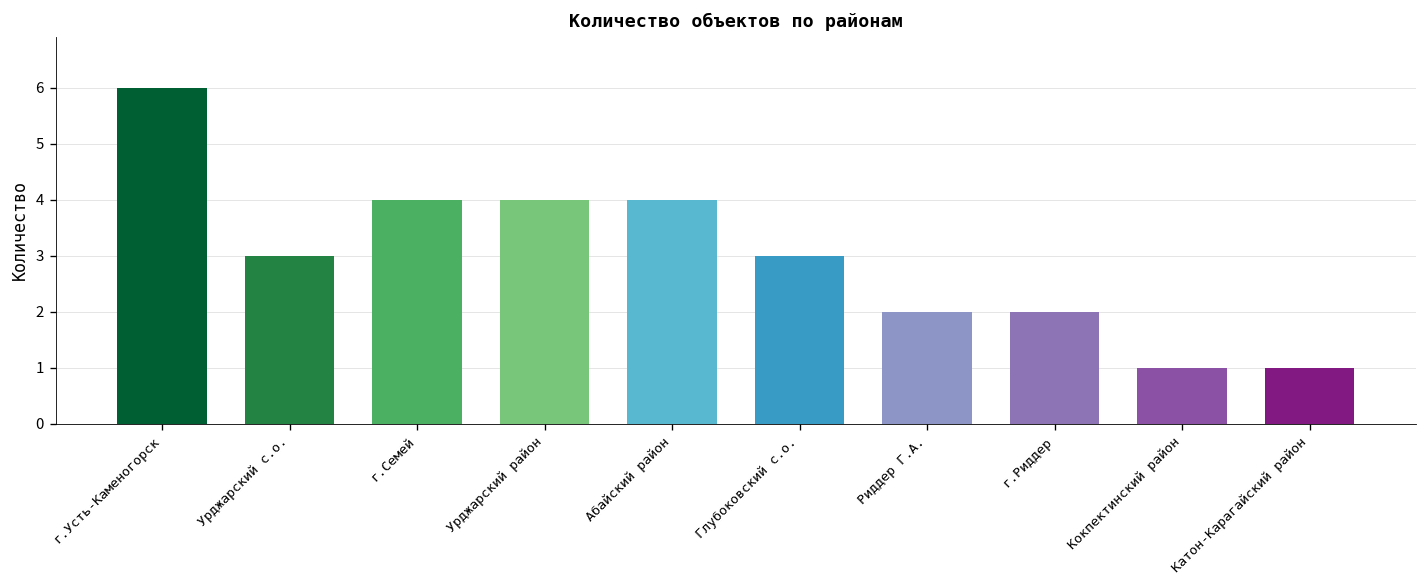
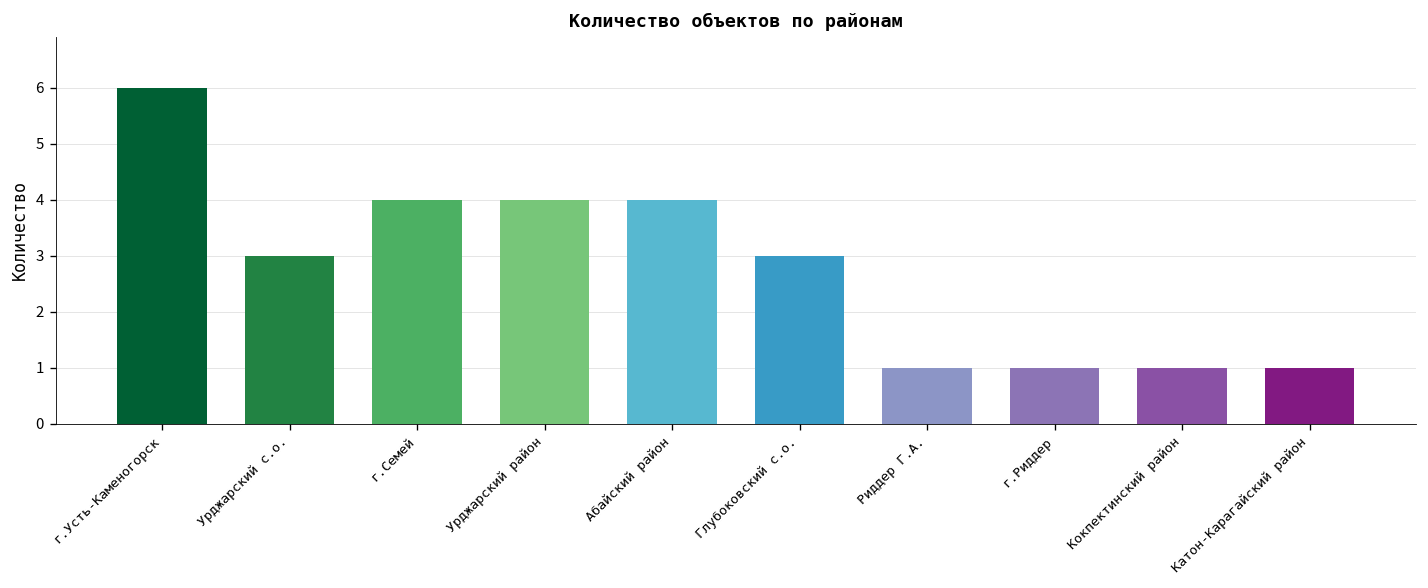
Риддер Г.А.: 2 -> 1
г.Риддер: 2 -> 1
